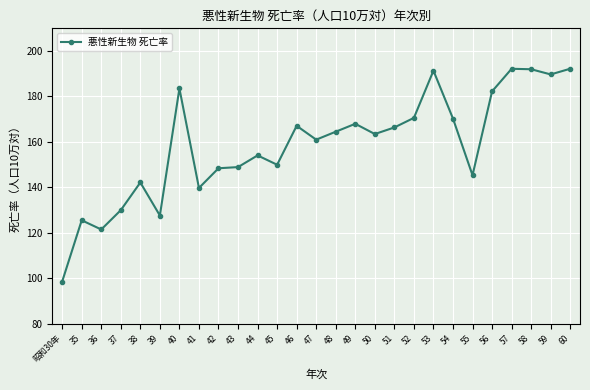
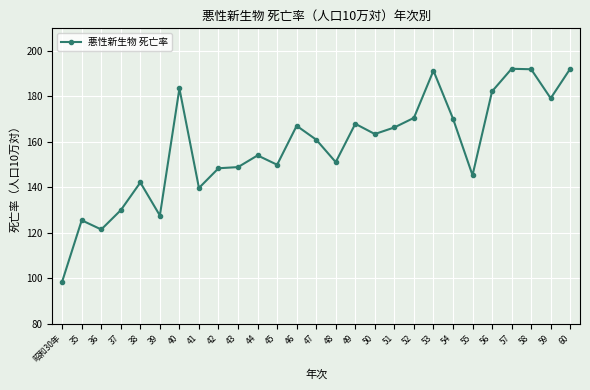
48: 164 -> 151
59: 190 -> 179
